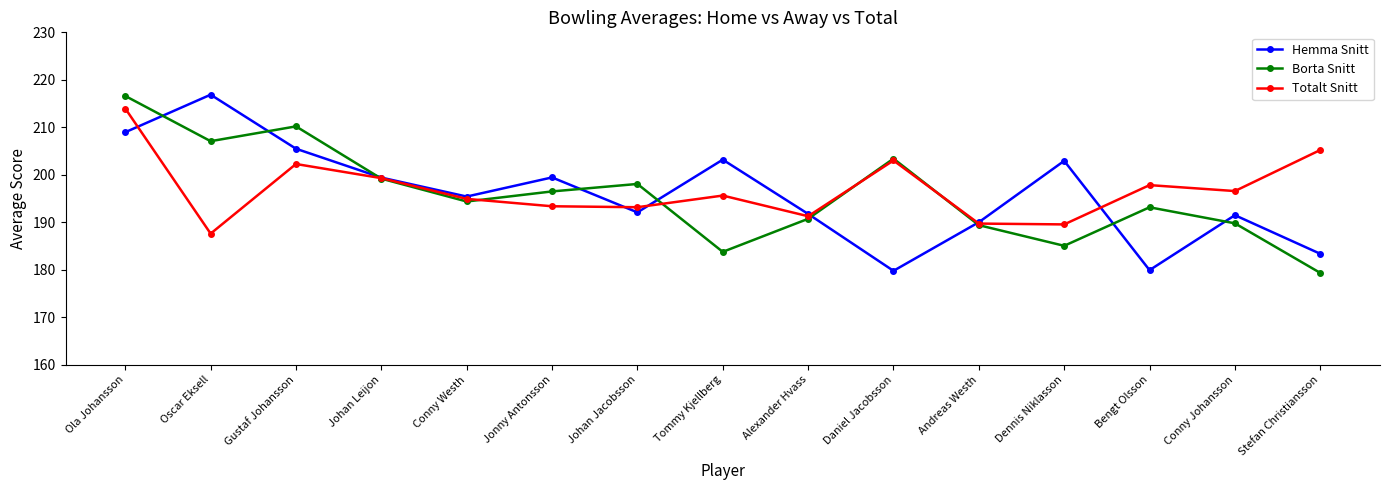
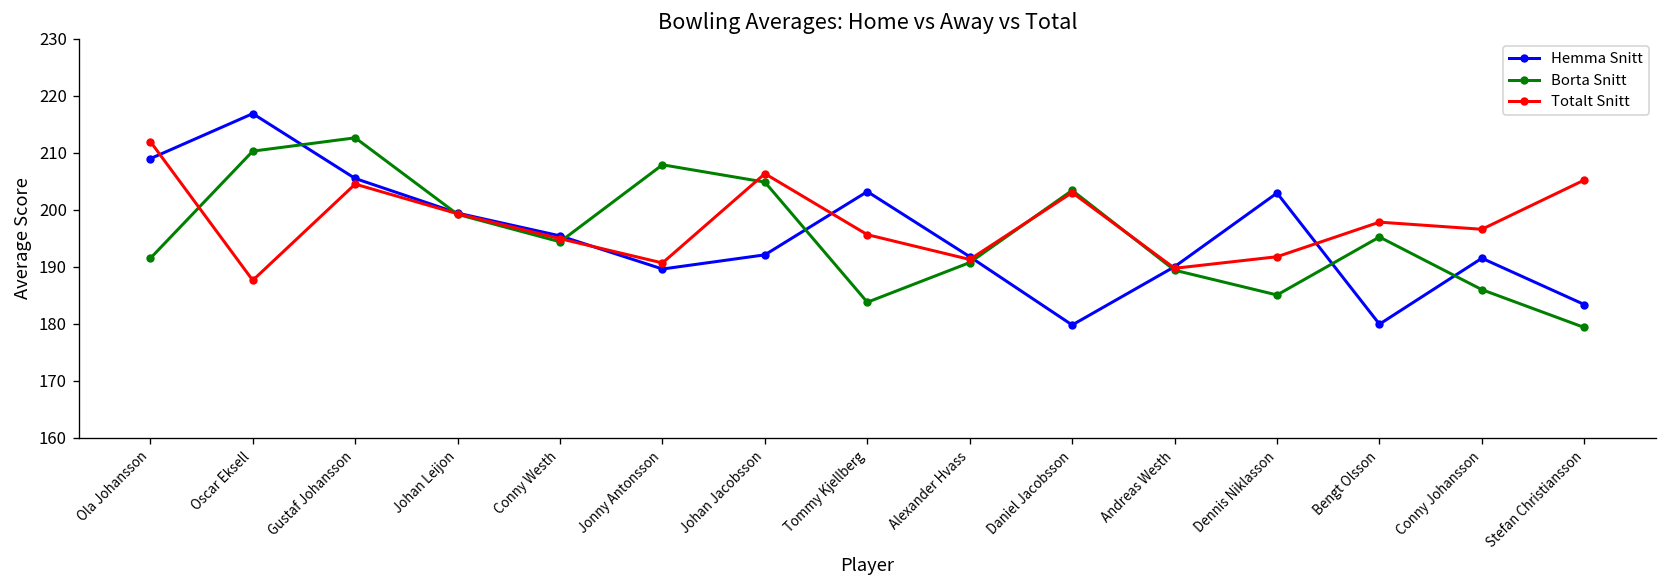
Borta Snitt, Ola Johansson: 217 -> 191
Totalt Snitt, Ola Johansson: 214 -> 212
Borta Snitt, Oscar Eksell: 207 -> 210
Borta Snitt, Gustaf Johansson: 210 -> 213
Totalt Snitt, Gustaf Johansson: 202 -> 205
Hemma Snitt, Jonny Antonsson: 199 -> 190
Borta Snitt, Jonny Antonsson: 197 -> 208
Totalt Snitt, Jonny Antonsson: 193 -> 191
Borta Snitt, Johan Jacobsson: 198 -> 205
Totalt Snitt, Johan Jacobsson: 193 -> 206
Totalt Snitt, Dennis Niklasson: 190 -> 192
Borta Snitt, Bengt Olsson: 193 -> 195
Borta Snitt, Conny Johansson: 190 -> 186
